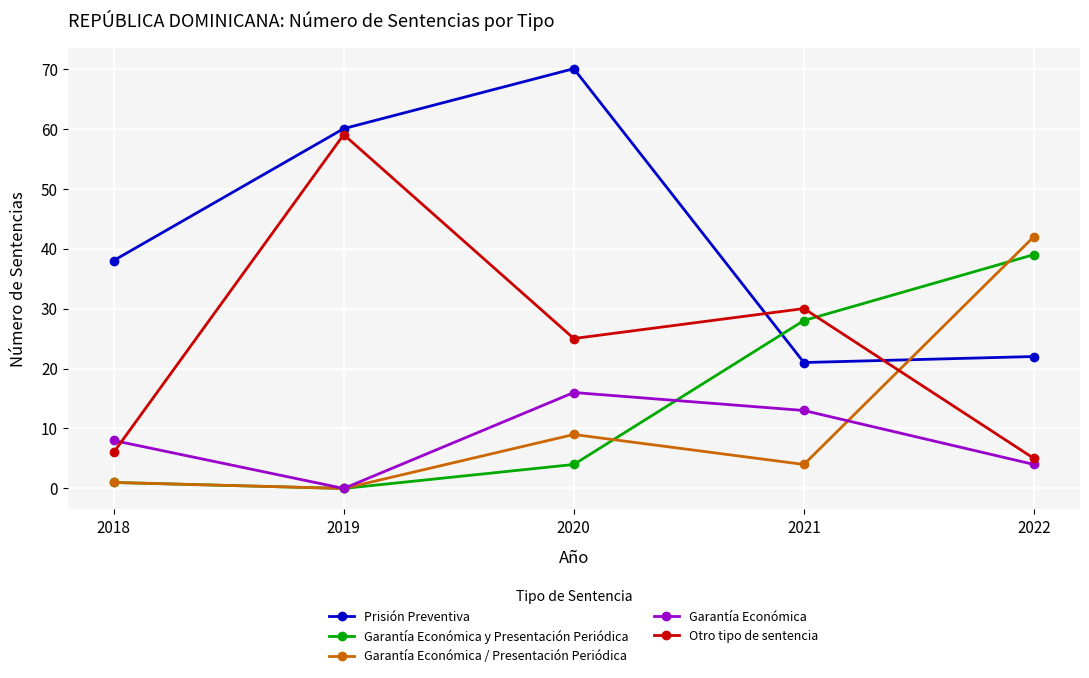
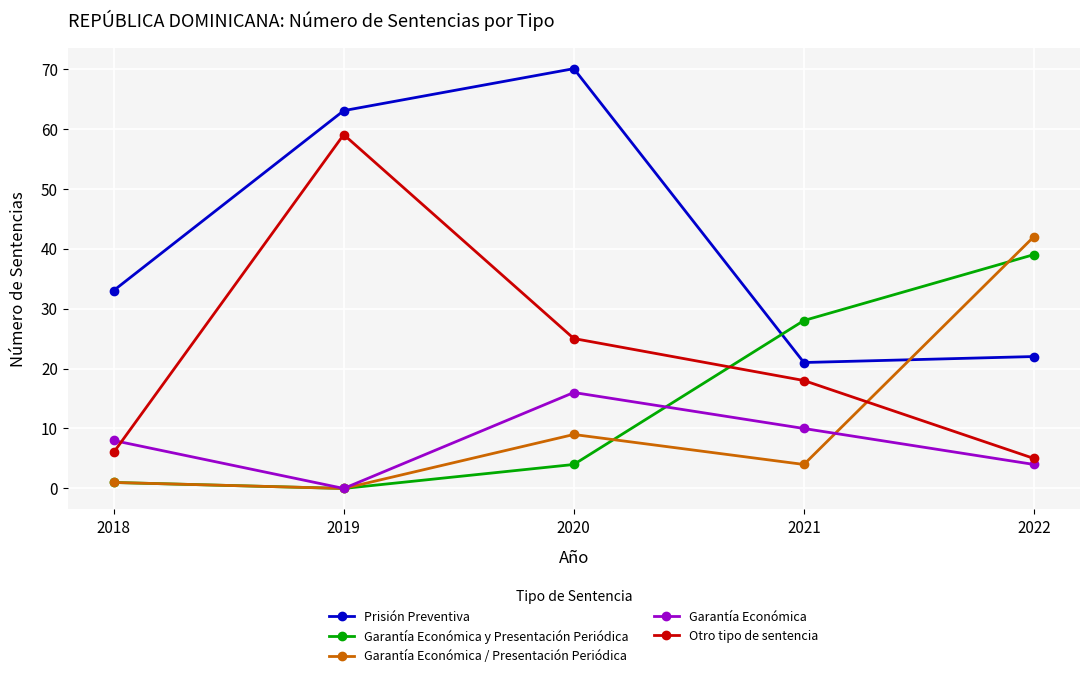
Prisión Preventiva, 2018: 38 -> 33
Prisión Preventiva, 2019: 60 -> 63
Garantía Económica, 2021: 13 -> 10
Otro tipo de sentencia, 2021: 30 -> 18
